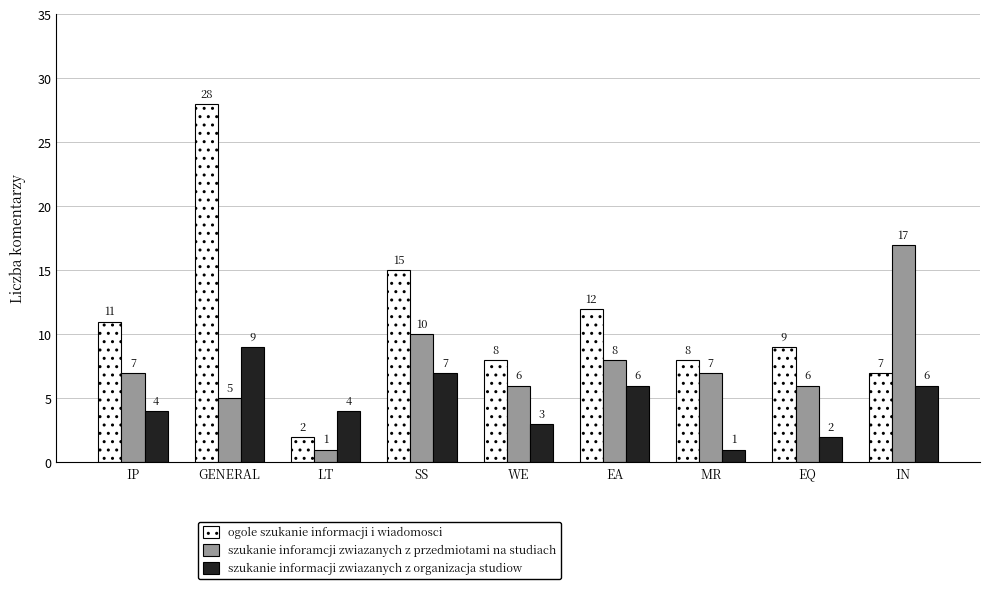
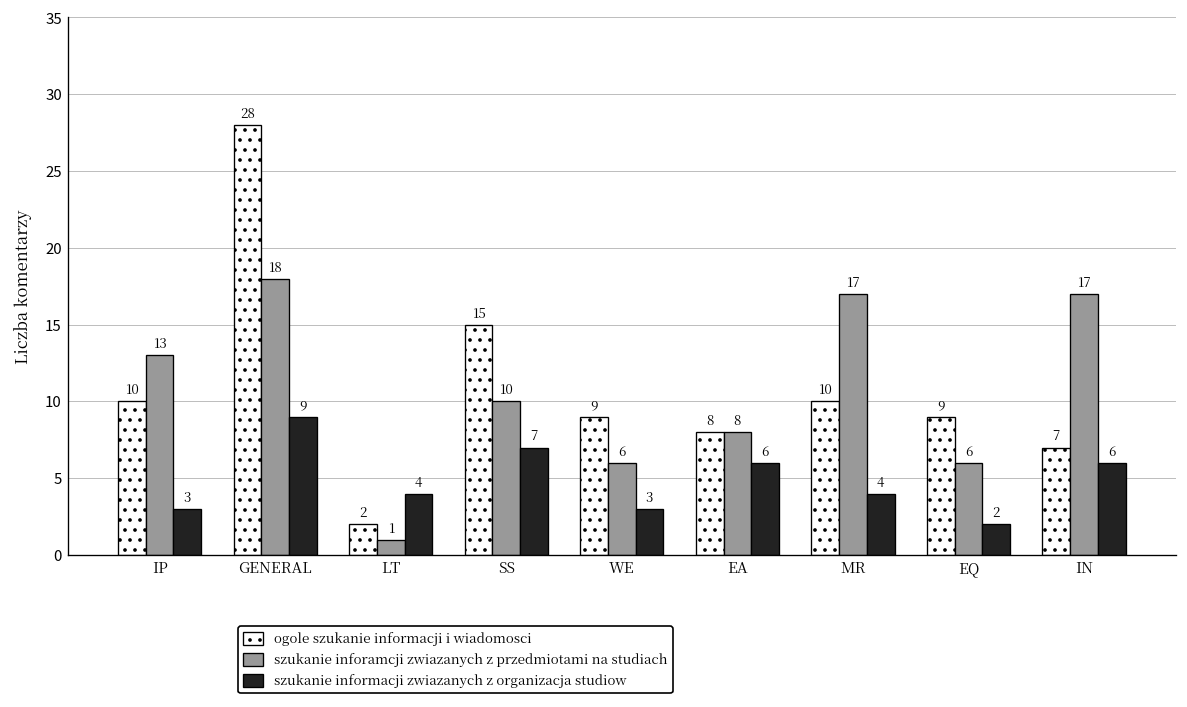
ogole szukanie informacji i wiadomosci, IP: 11 -> 10
szukanie inforamcji zwiazanych z przedmiotami na studiach, IP: 7 -> 13
szukanie informacji zwiazanych z organizacja studiow, IP: 4 -> 3
szukanie inforamcji zwiazanych z przedmiotami na studiach, GENERAL: 5 -> 18
ogole szukanie informacji i wiadomosci, WE: 8 -> 9
ogole szukanie informacji i wiadomosci, EA: 12 -> 8
ogole szukanie informacji i wiadomosci, MR: 8 -> 10
szukanie inforamcji zwiazanych z przedmiotami na studiach, MR: 7 -> 17
szukanie informacji zwiazanych z organizacja studiow, MR: 1 -> 4
